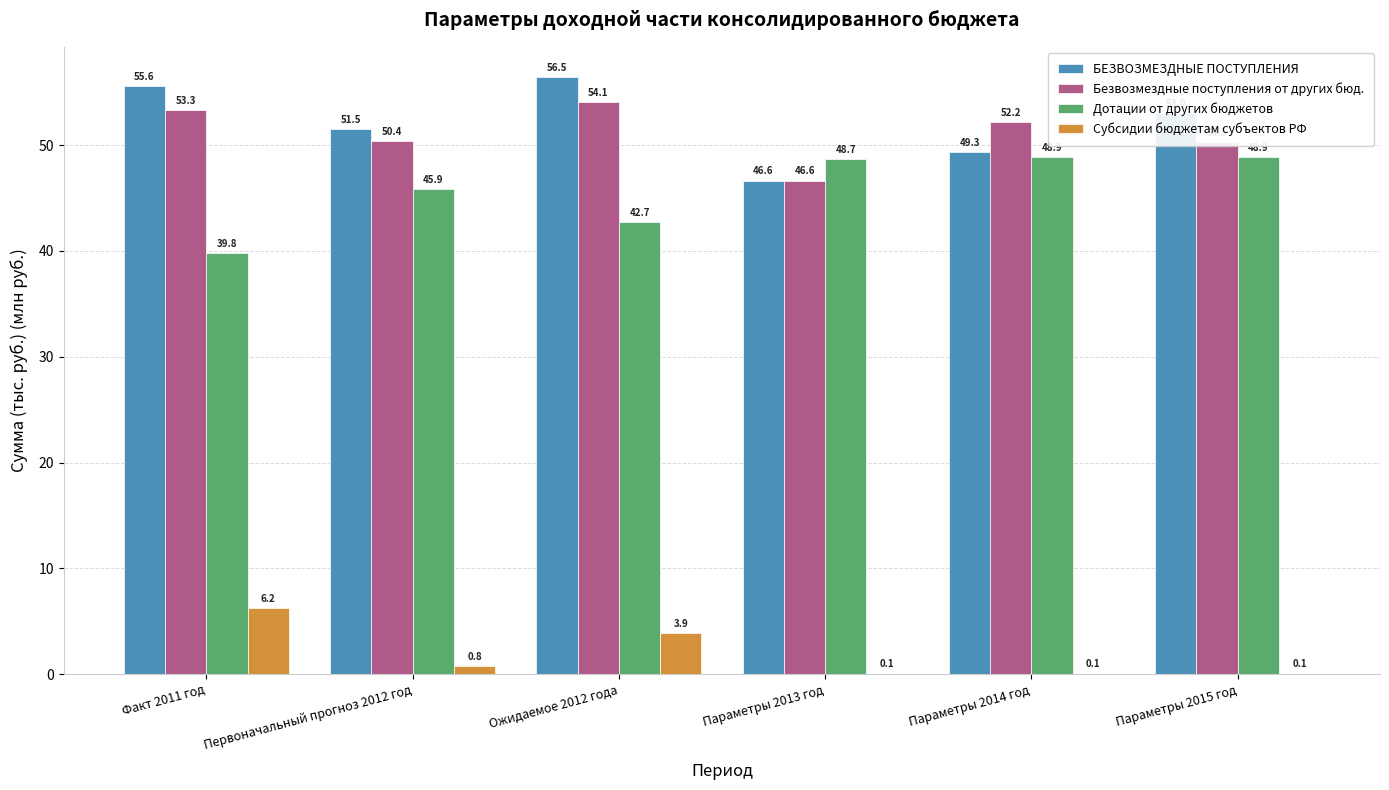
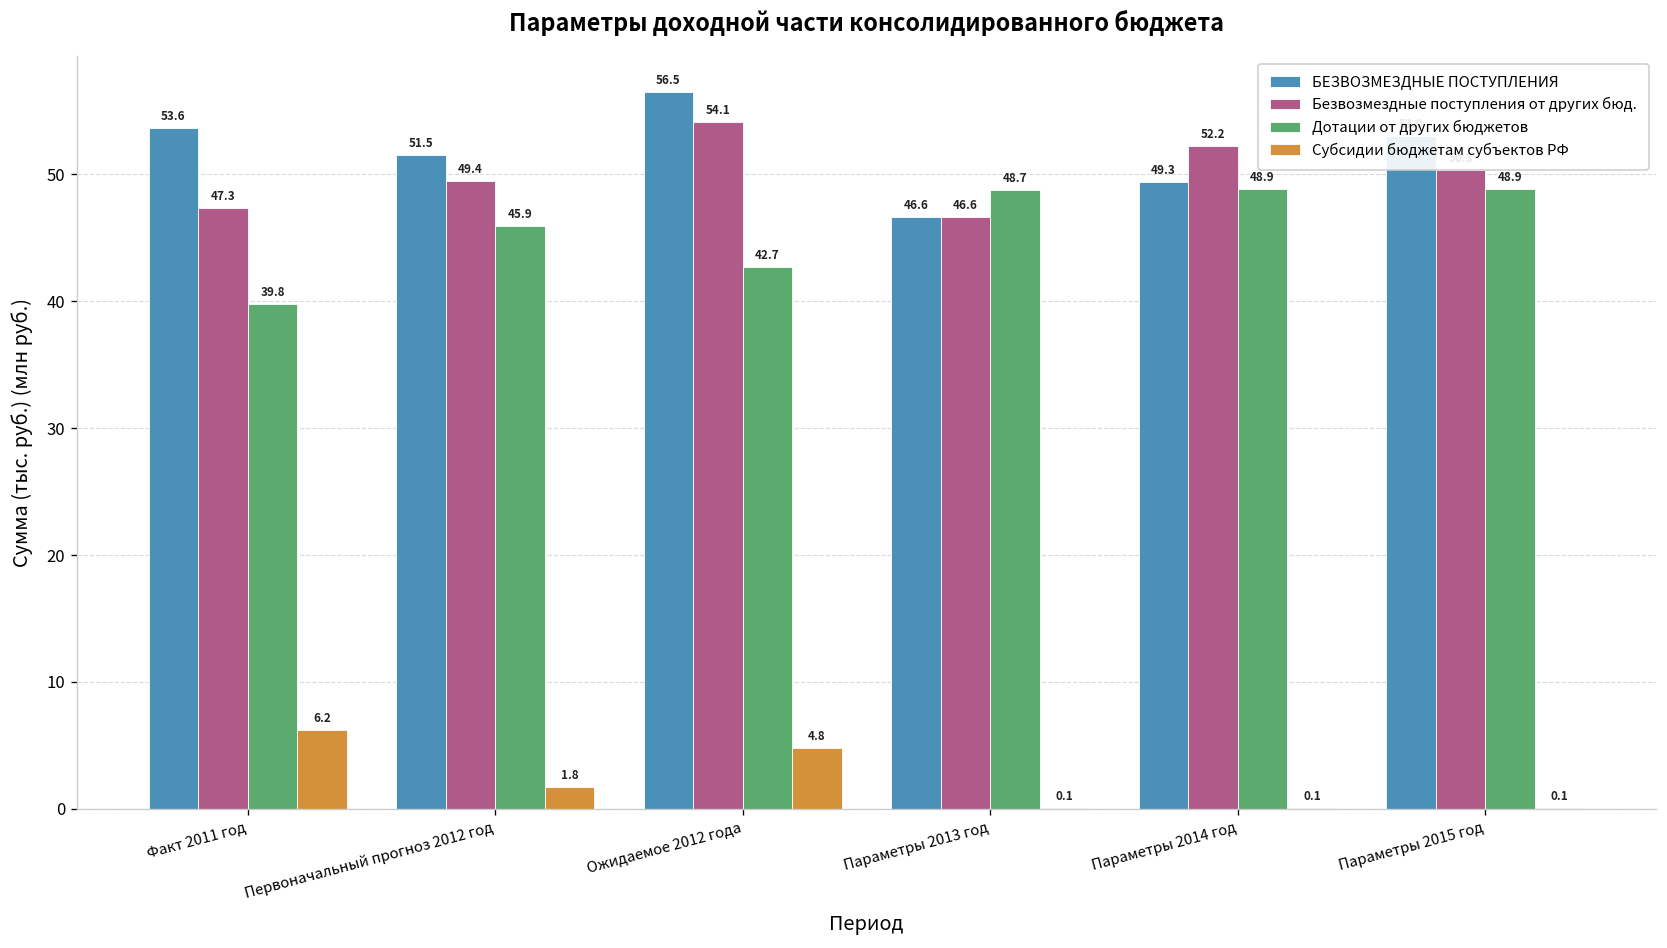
БЕЗВОЗМЕЗДНЫЕ ПОСТУПЛЕНИЯ, Факт 2011 год: 55.6 -> 53.6
Безвозмездные поступления от других бюд., Факт 2011 год: 53.3 -> 47.3
Безвозмездные поступления от других бюд., Первоначальный прогноз 2012 год: 50.4 -> 49.4
Субсидии бюджетам субъектов РФ, Первоначальный прогноз 2012 год: 0.8 -> 1.8
Субсидии бюджетам субъектов РФ, Ожидаемое 2012 года: 3.9 -> 4.8
